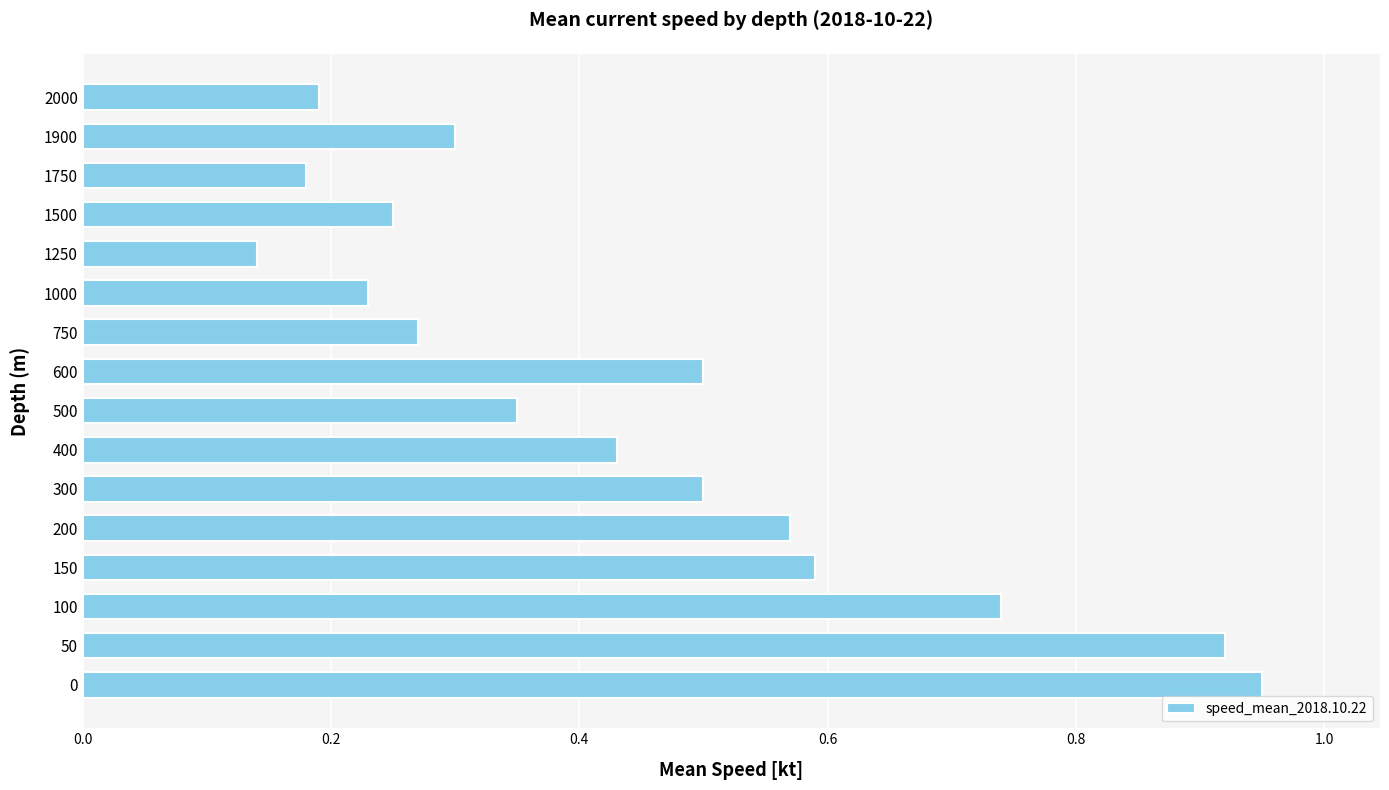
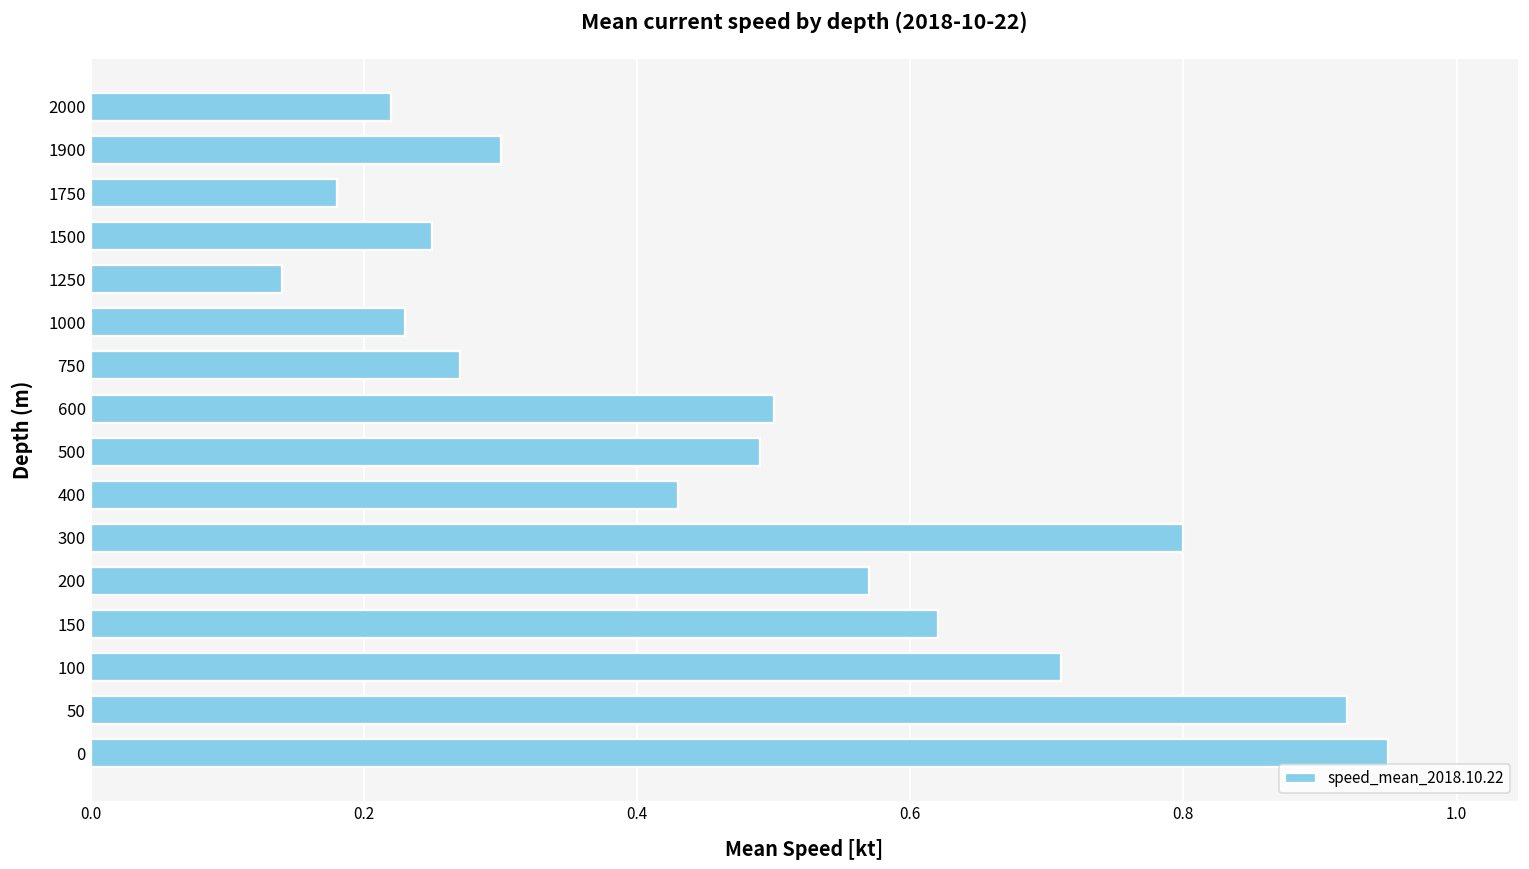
2000: 0.19 -> 0.22
500: 0.35 -> 0.49
300: 0.5 -> 0.8
150: 0.59 -> 0.62
100: 0.74 -> 0.71
